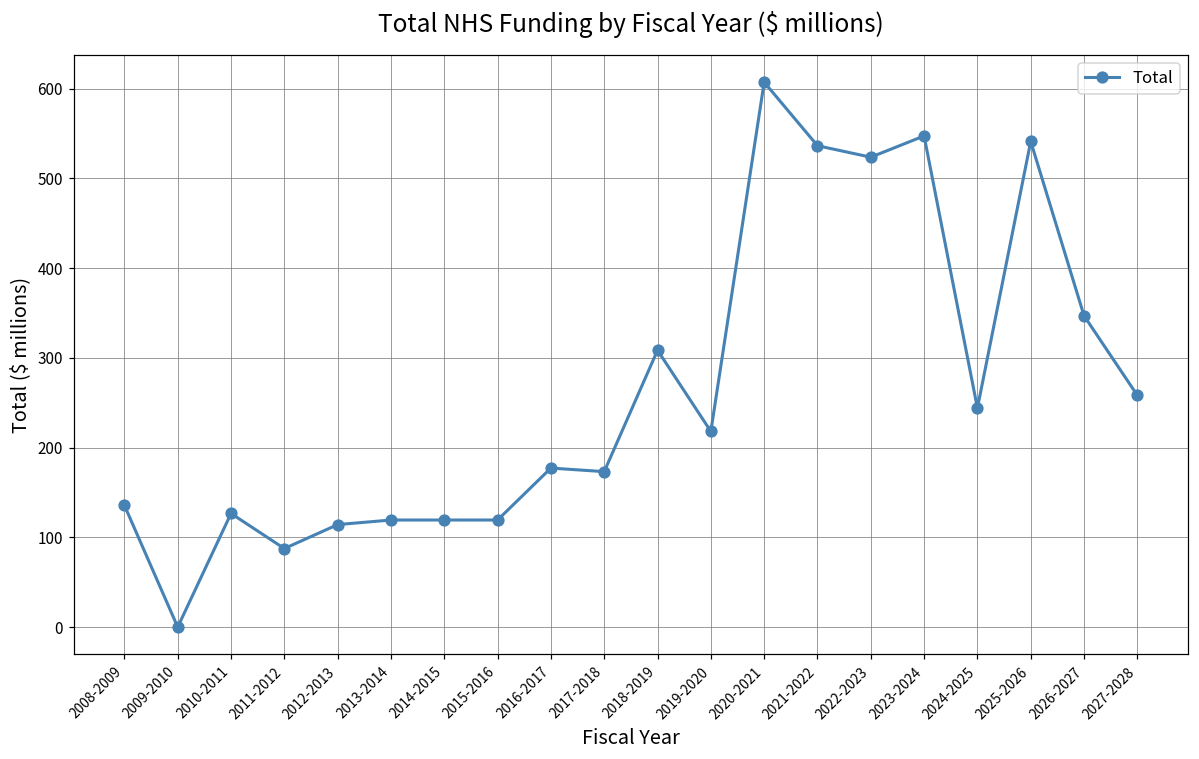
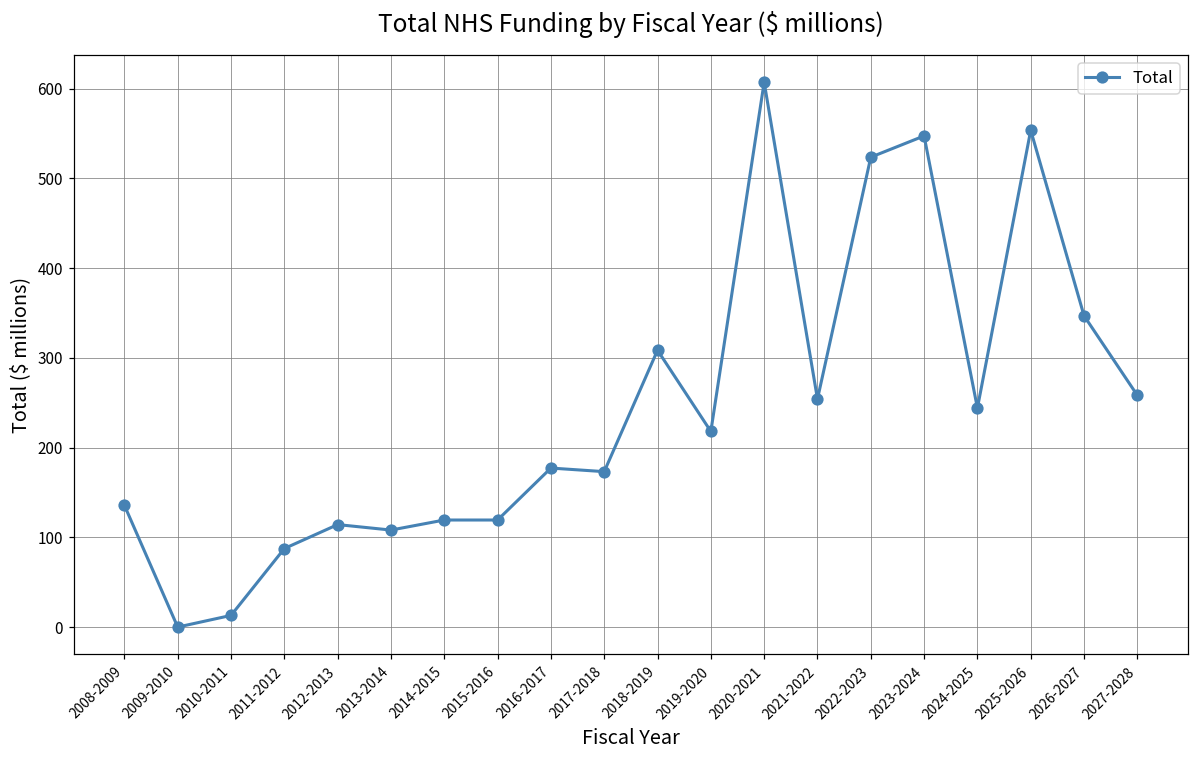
2010-2011: 130 -> 10
2013-2014: 120 -> 110
2021-2022: 540 -> 250
2025-2026: 540 -> 550
